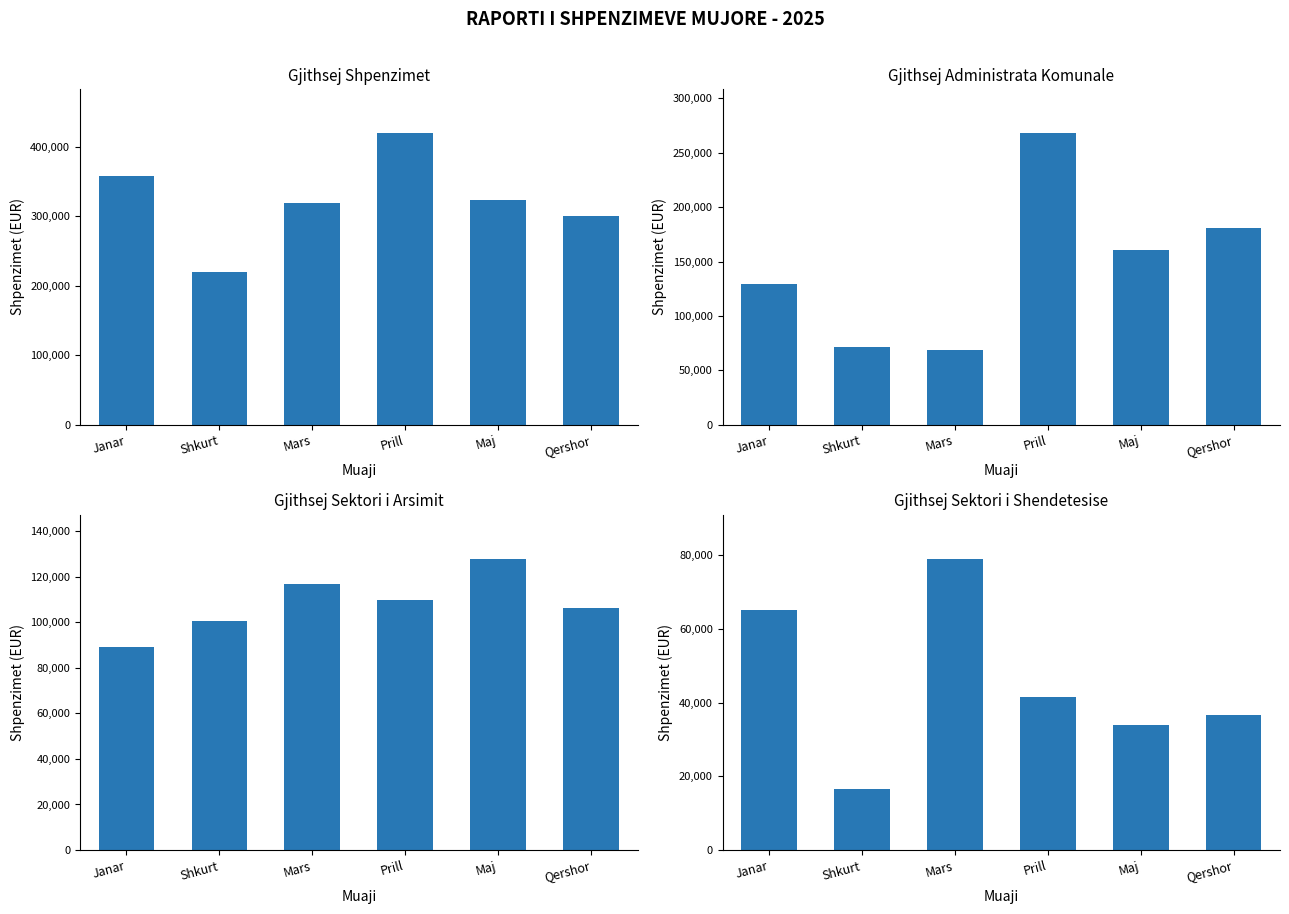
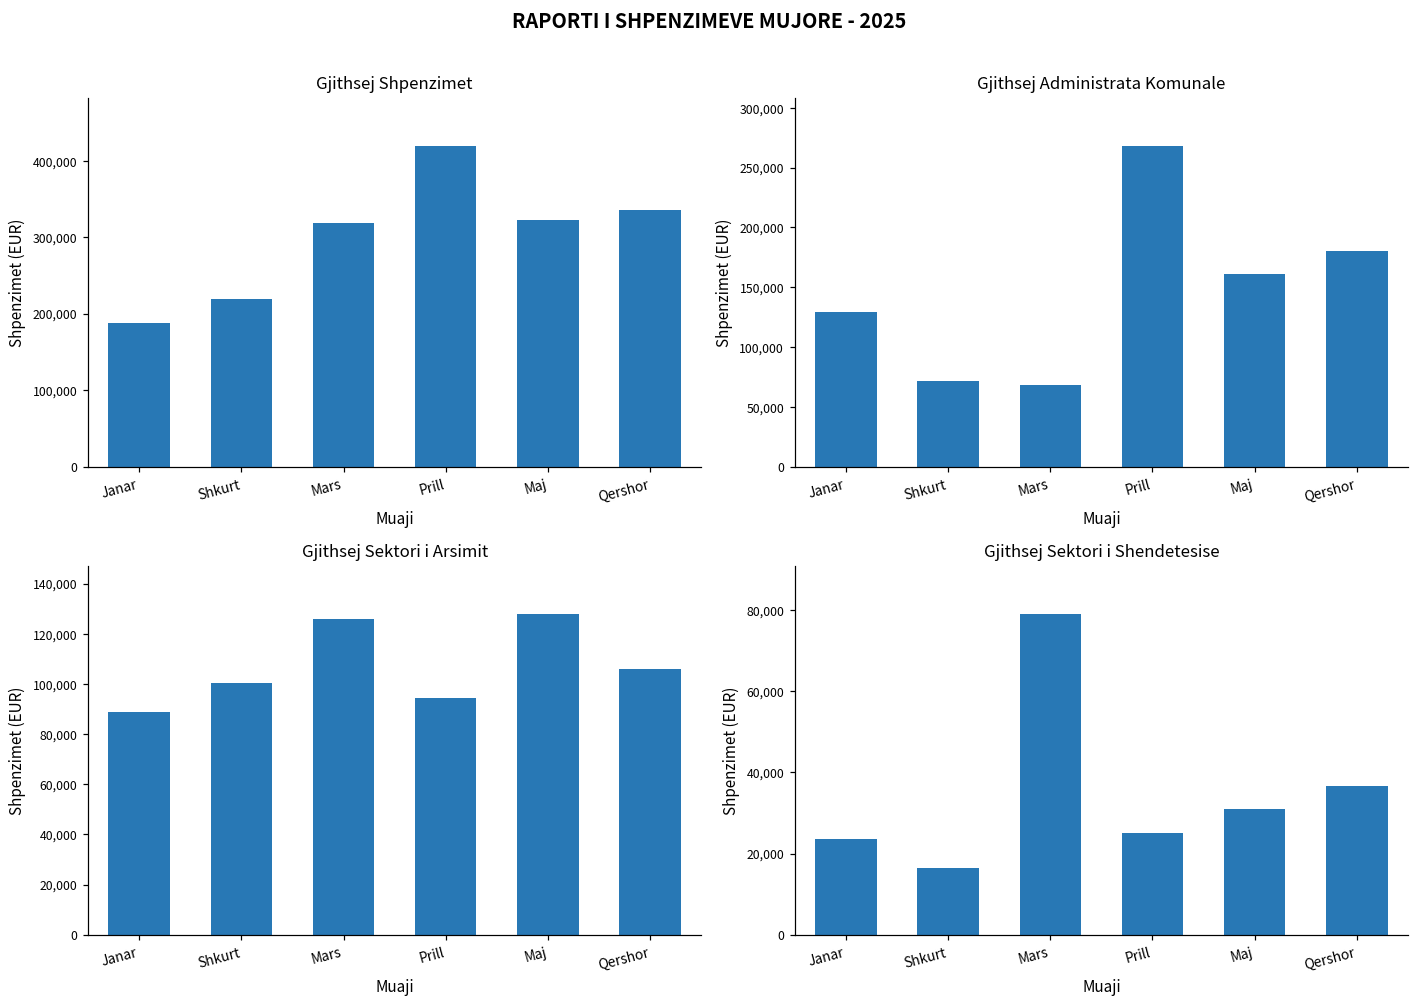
Gjithsej Shpenzimet, Janar: 360,000 -> 190,000
Gjithsej Shpenzimet, Qershor: 300,000 -> 340,000
Gjithsej Sektori i Arsimit, Mars: 117,000 -> 126,000
Gjithsej Sektori i Arsimit, Prill: 110,000 -> 94,000
Gjithsej Sektori i Shendetesise, Janar: 65,000 -> 24,000
Gjithsej Sektori i Shendetesise, Prill: 42,000 -> 25,000
Gjithsej Sektori i Shendetesise, Maj: 34,000 -> 31,000
